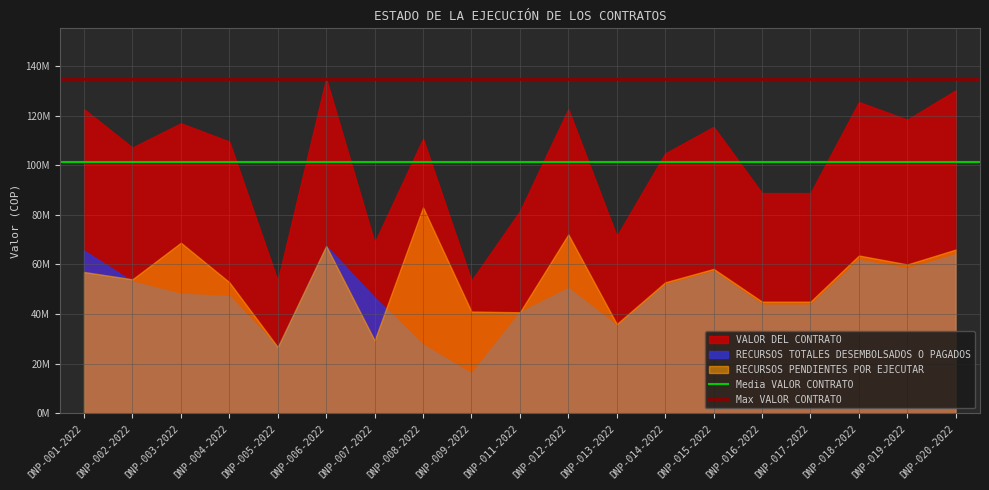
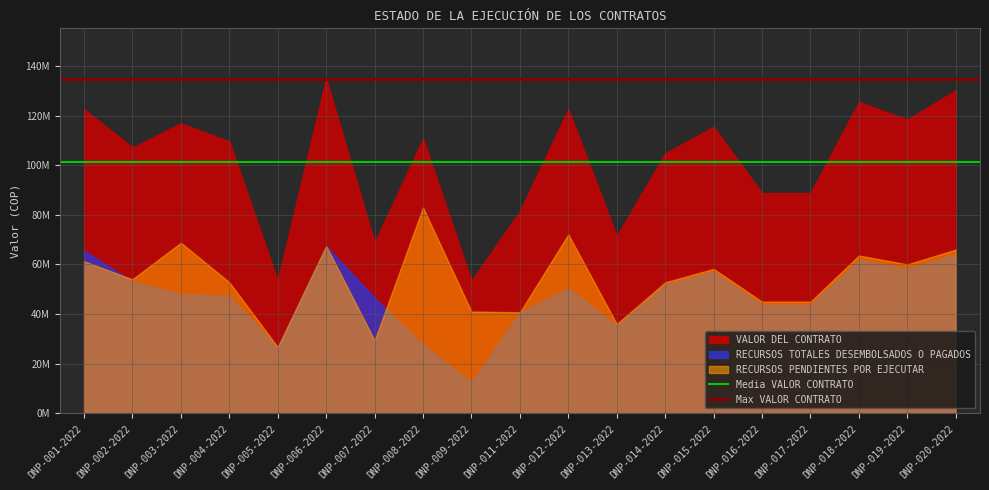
RECURSOS PENDIENTES POR EJECUTAR, DNP-001-2022: 57000000 -> 61000000
RECURSOS TOTALES DESEMBOLSADOS O PAGADOS, DNP-009-2022: 16000000 -> 12000000
